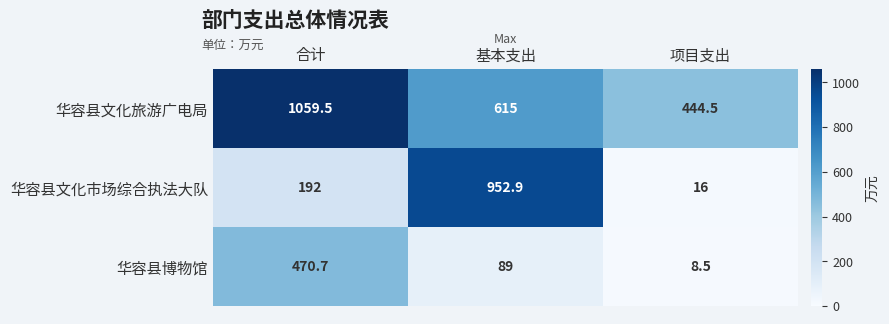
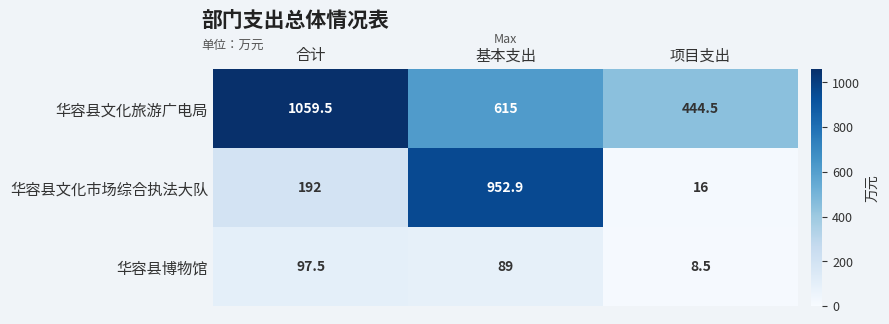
华容县博物馆, 合计: 470.7 -> 97.5
